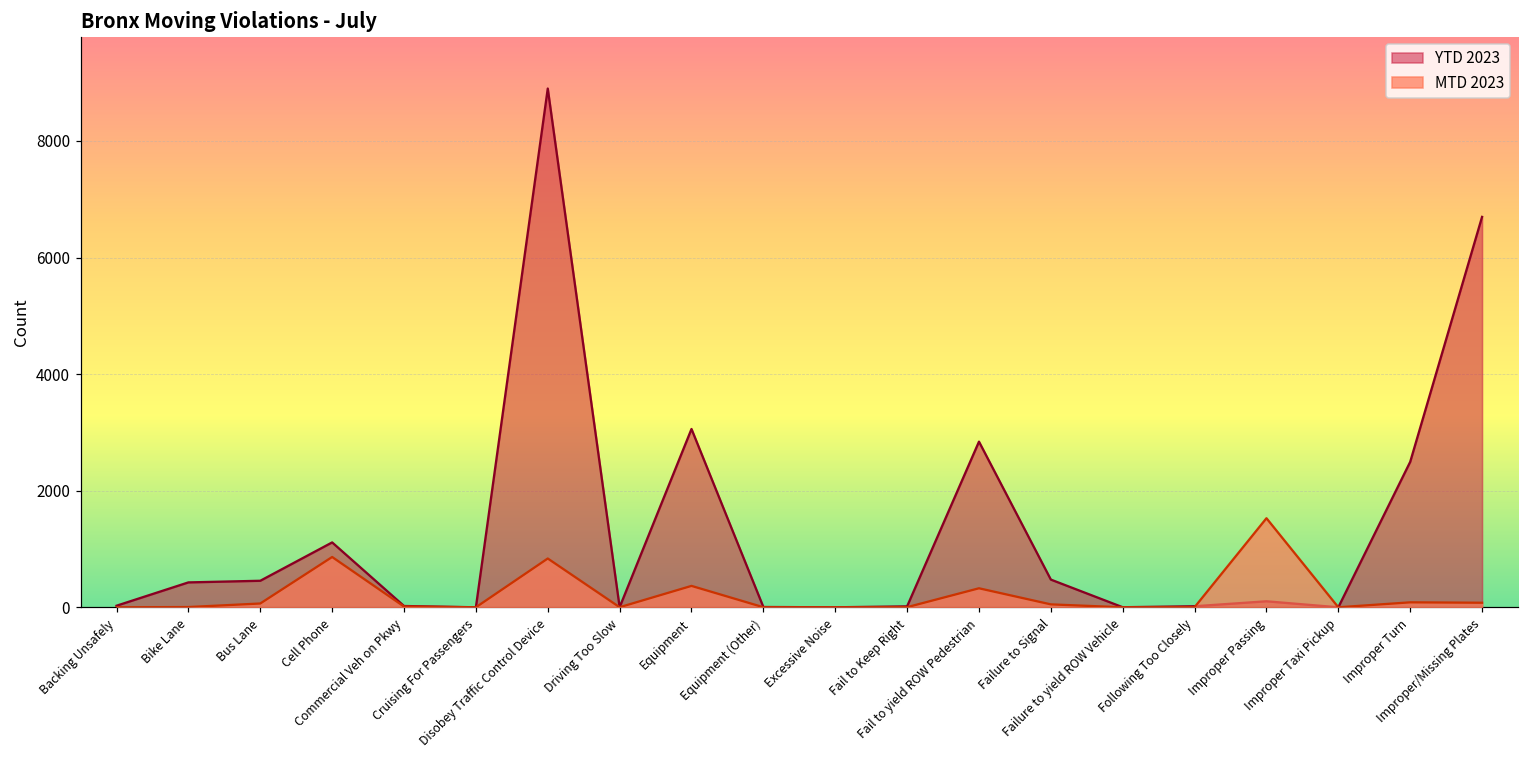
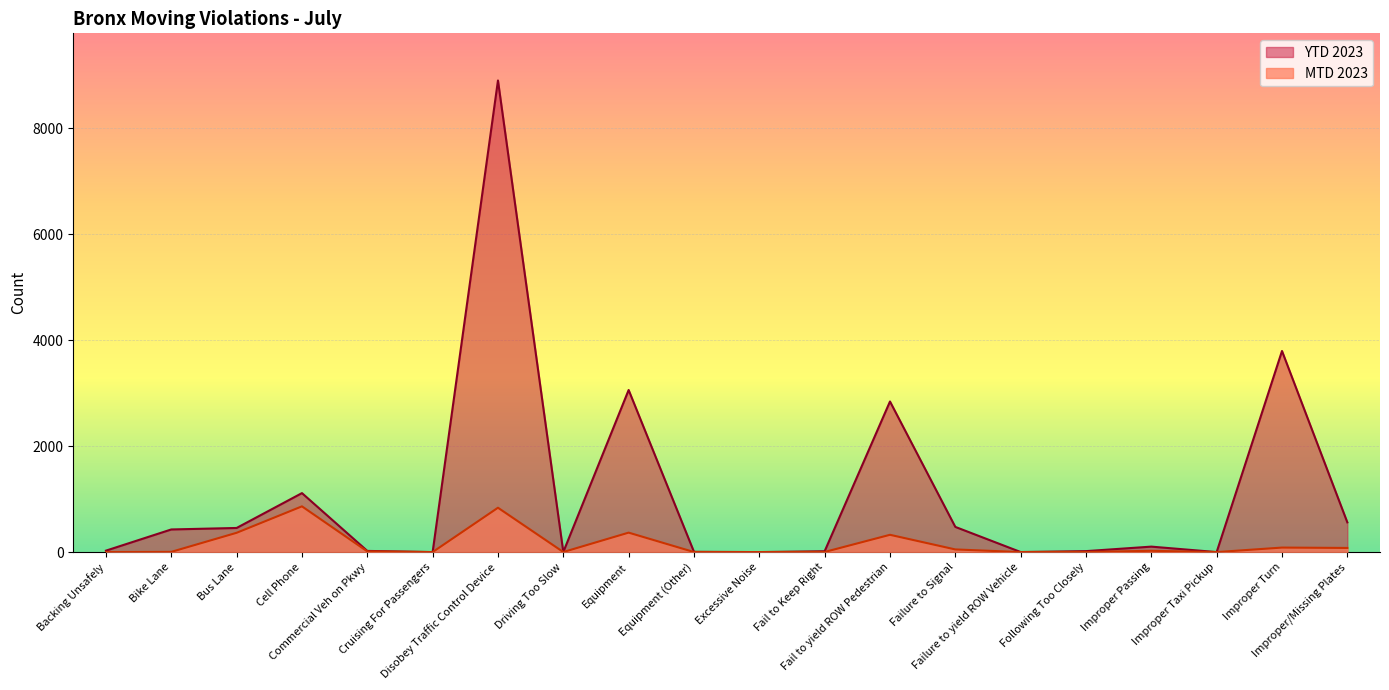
MTD 2023, Bus Lane: 100 -> 400
MTD 2023, Improper Passing: 1500 -> 0
YTD 2023, Improper Turn: 2500 -> 3800
YTD 2023, Improper/Missing Plates: 6700 -> 600
